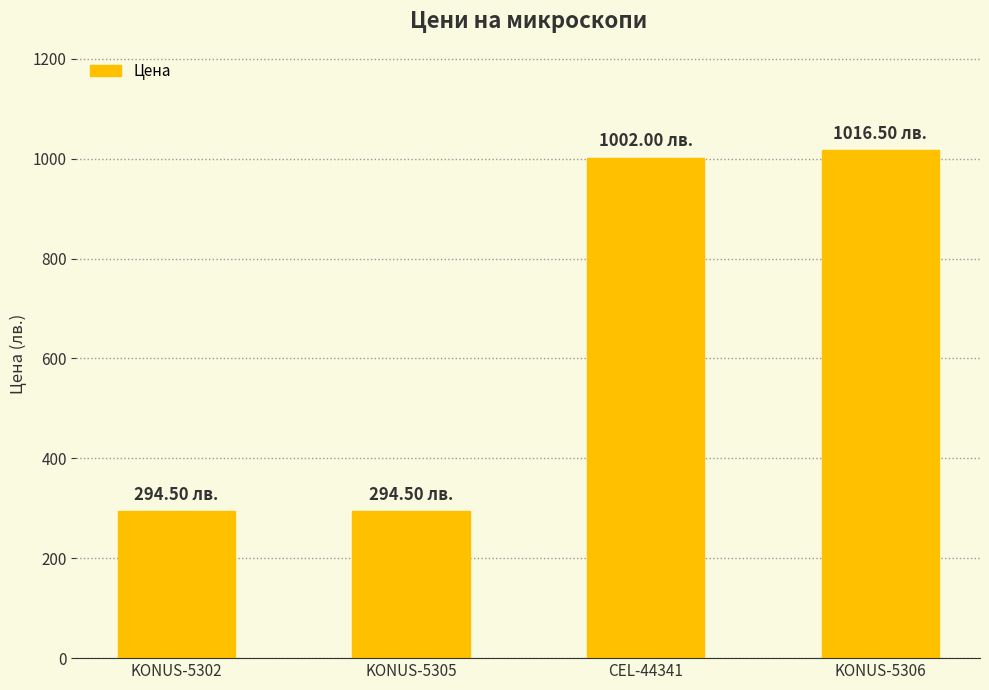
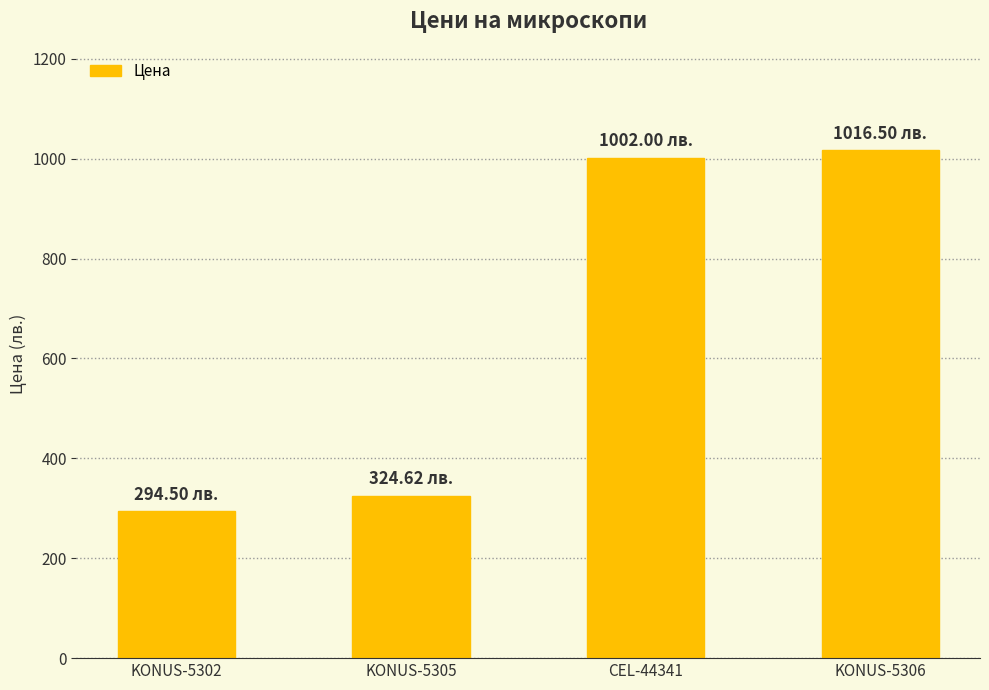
KONUS-5305: 294.50 -> 324.62
